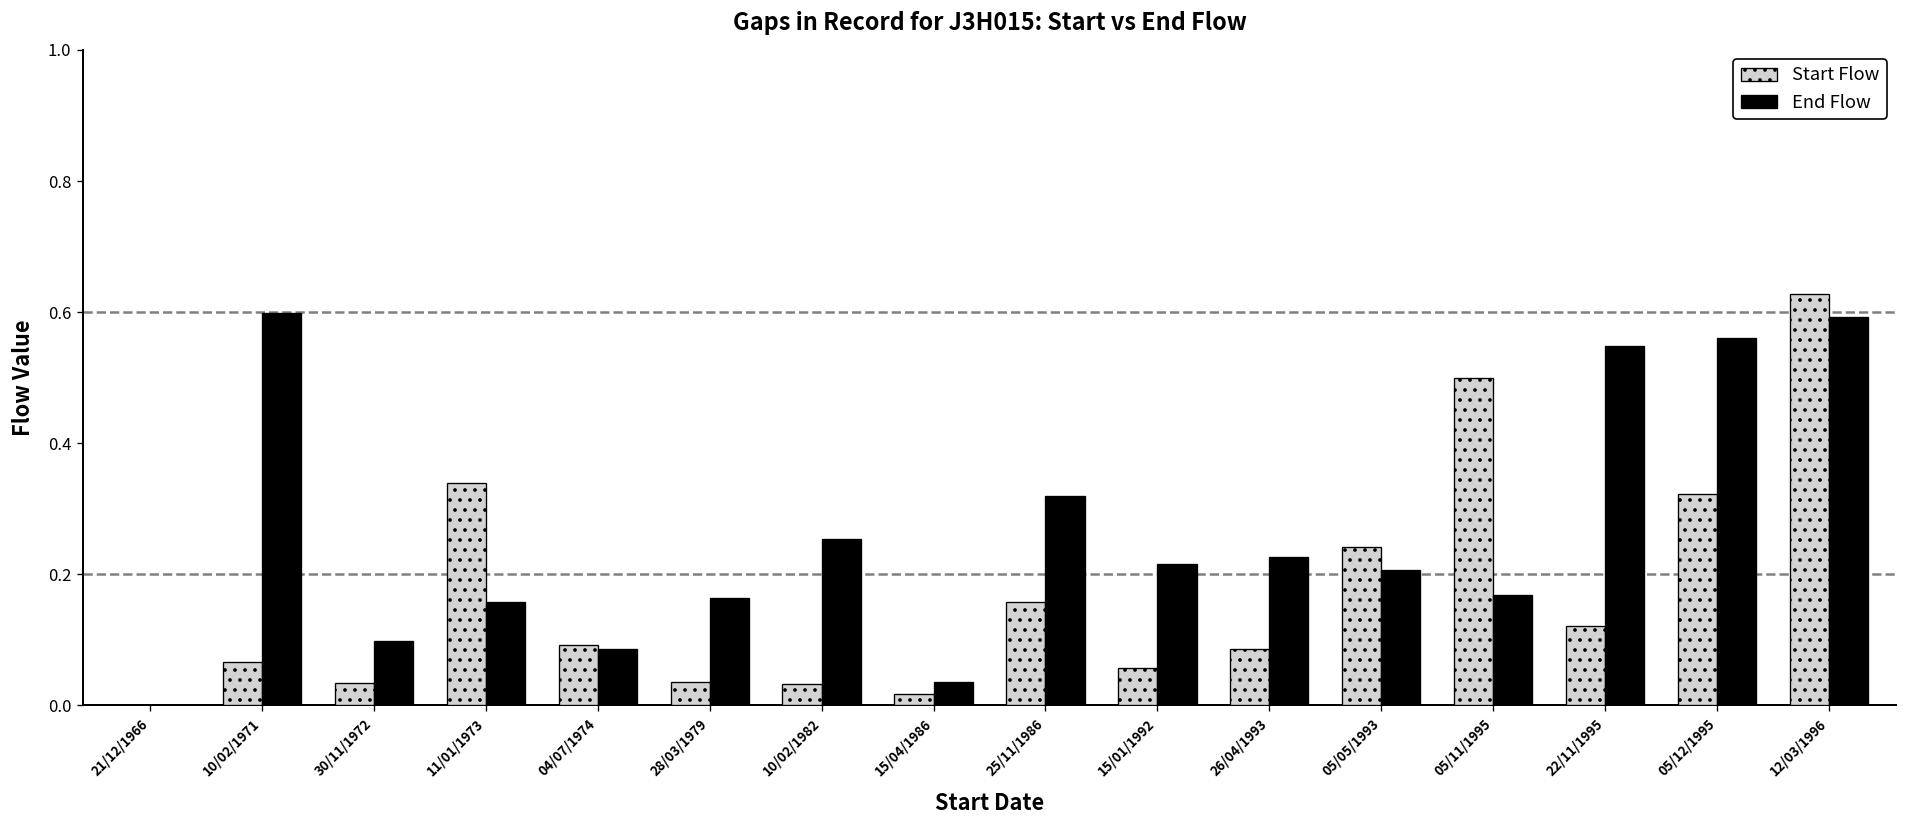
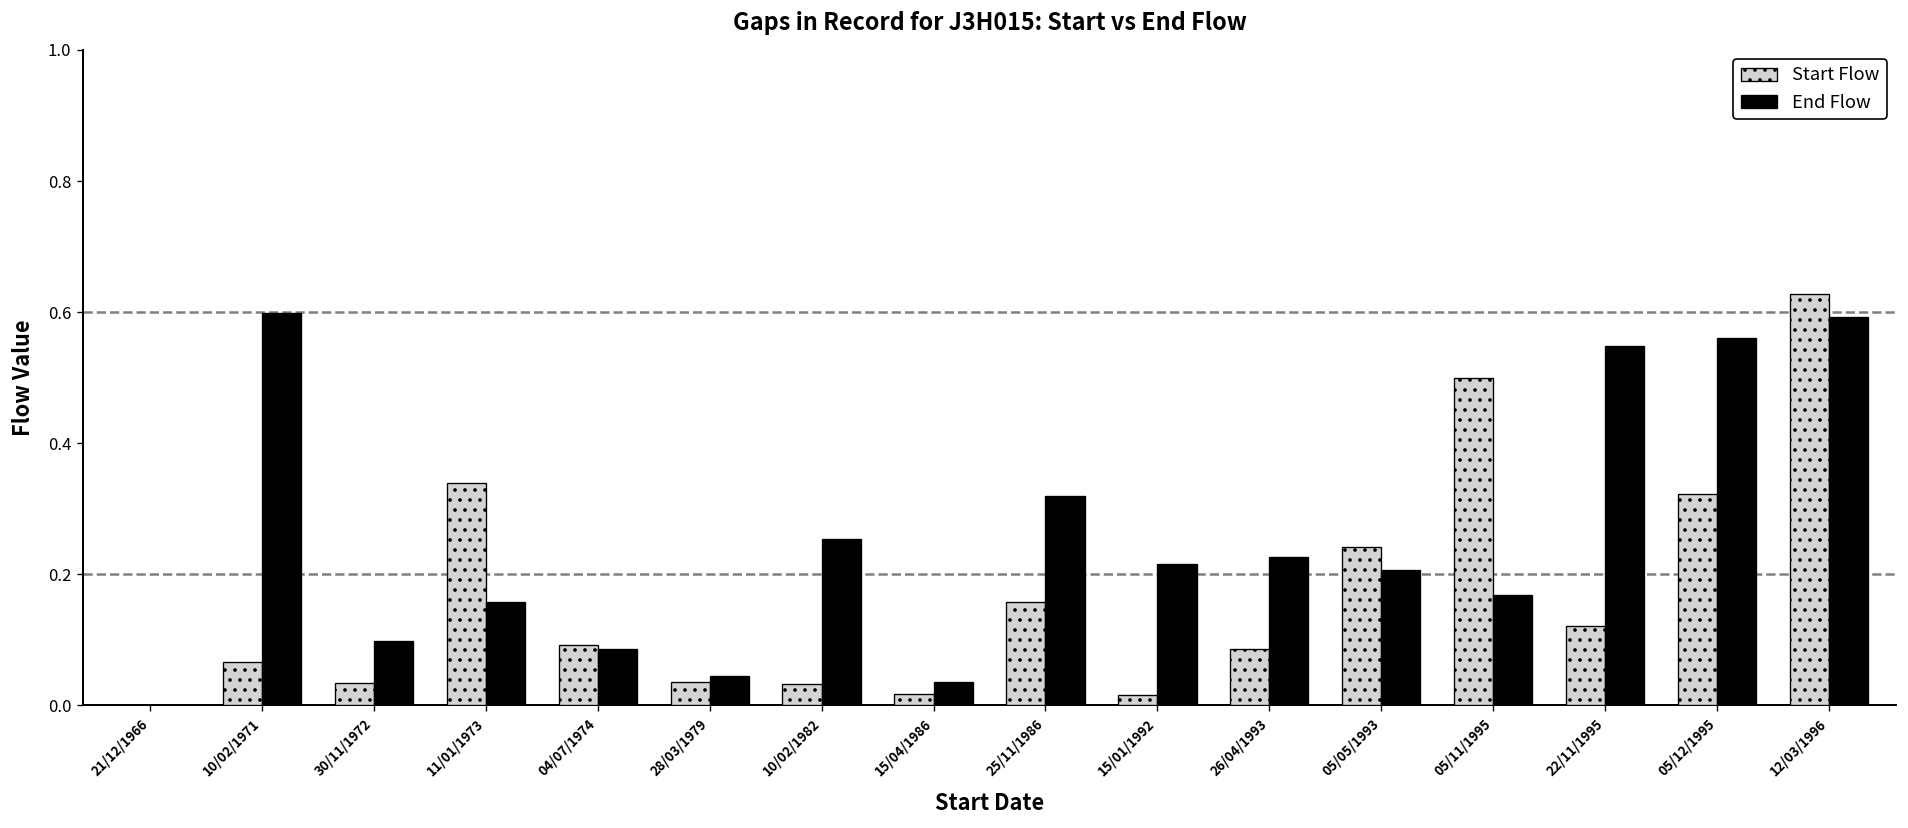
End Flow, 28/03/1979: 0.16 -> 0.05
Start Flow, 15/01/1992: 0.06 -> 0.02
